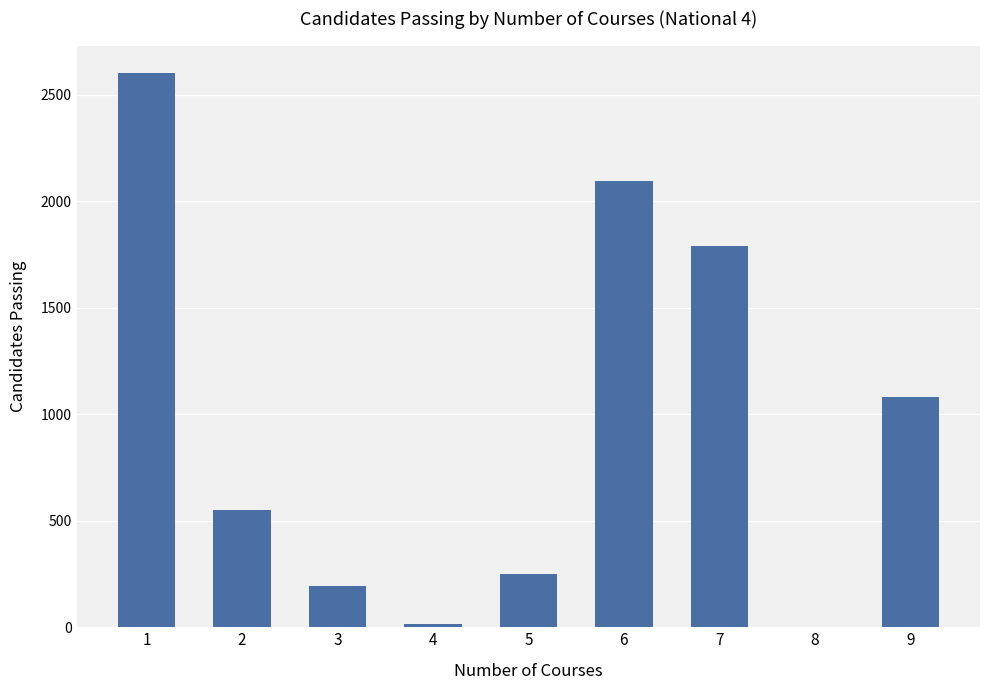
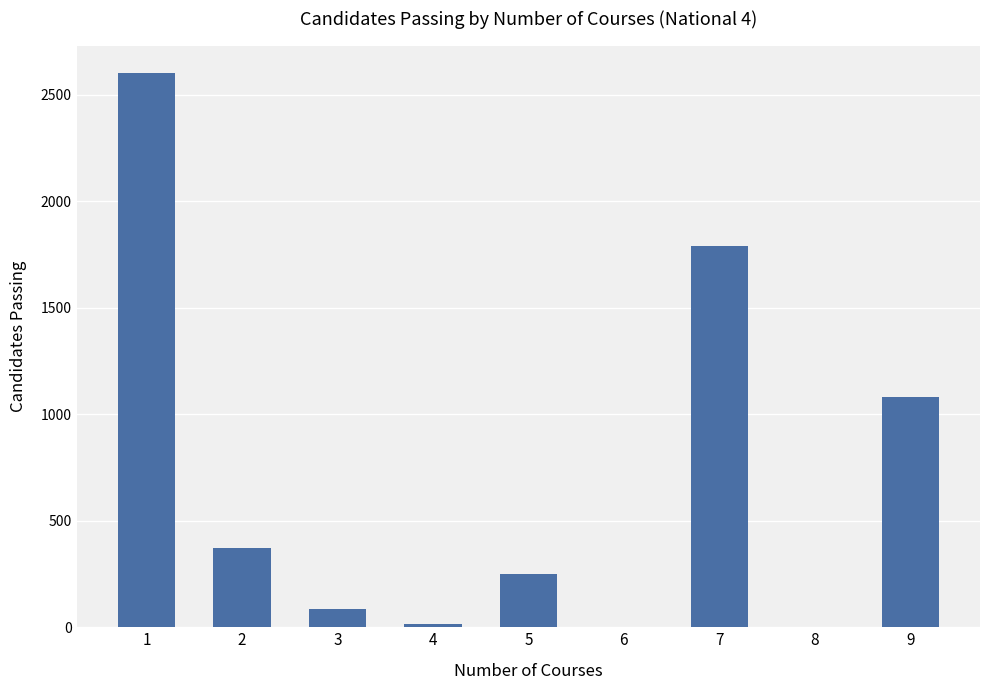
2: 550 -> 370
3: 190 -> 90
6: 2090 -> 0
